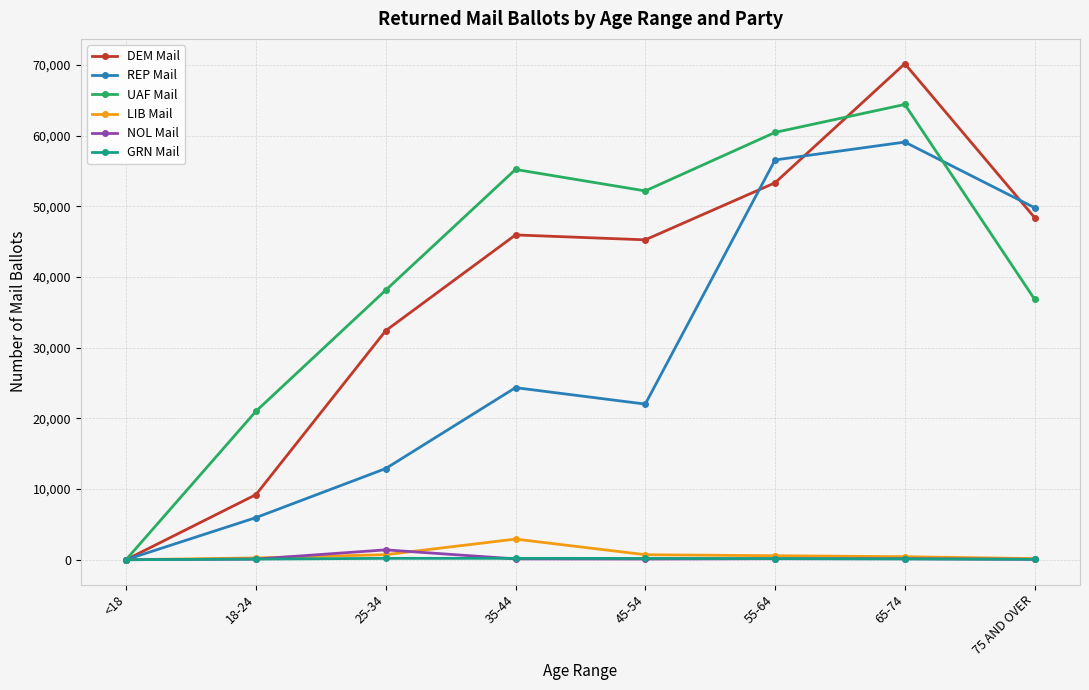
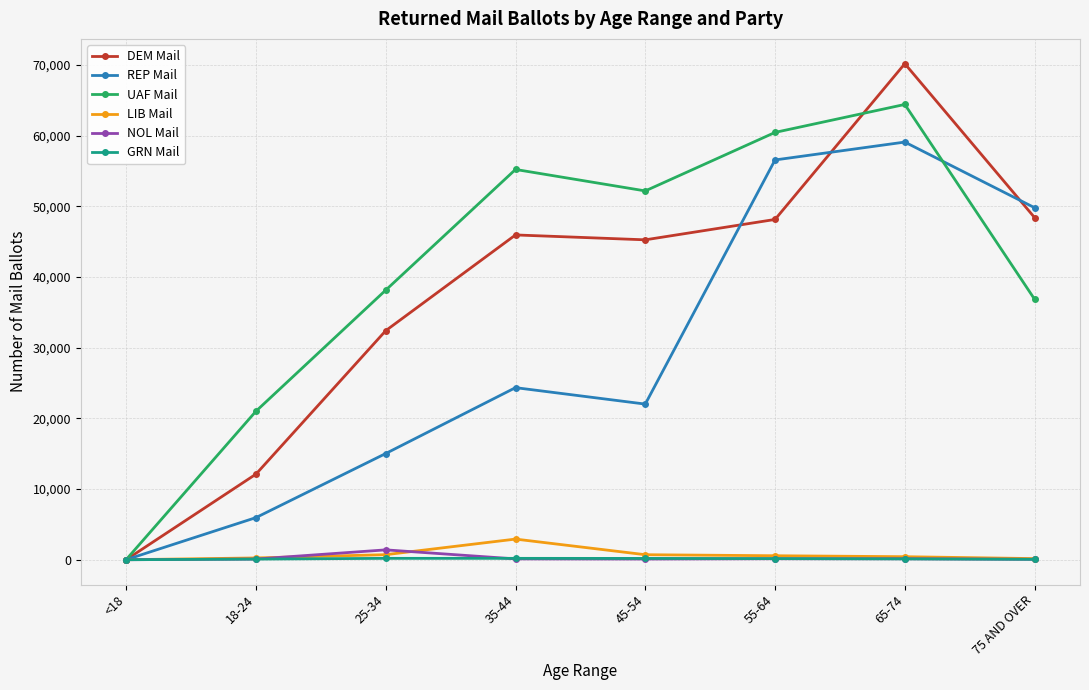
DEM Mail, 18-24: 9,000 -> 12,000
REP Mail, 25-34: 13,000 -> 15,000
DEM Mail, 55-64: 53,000 -> 48,000
